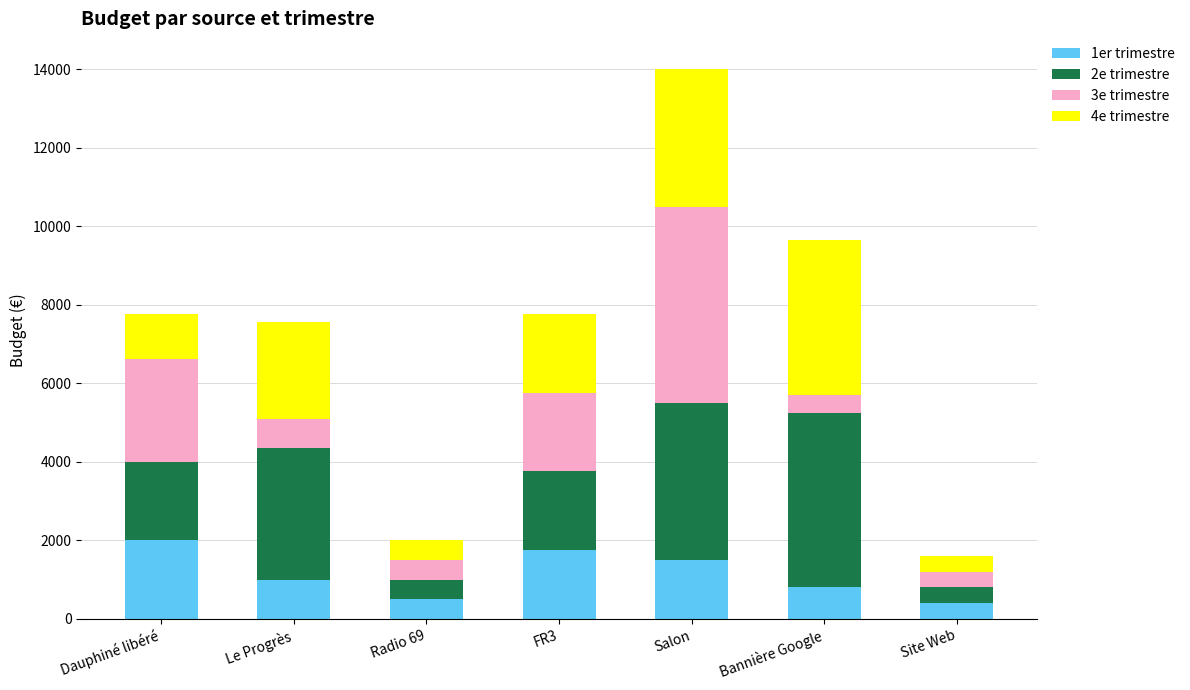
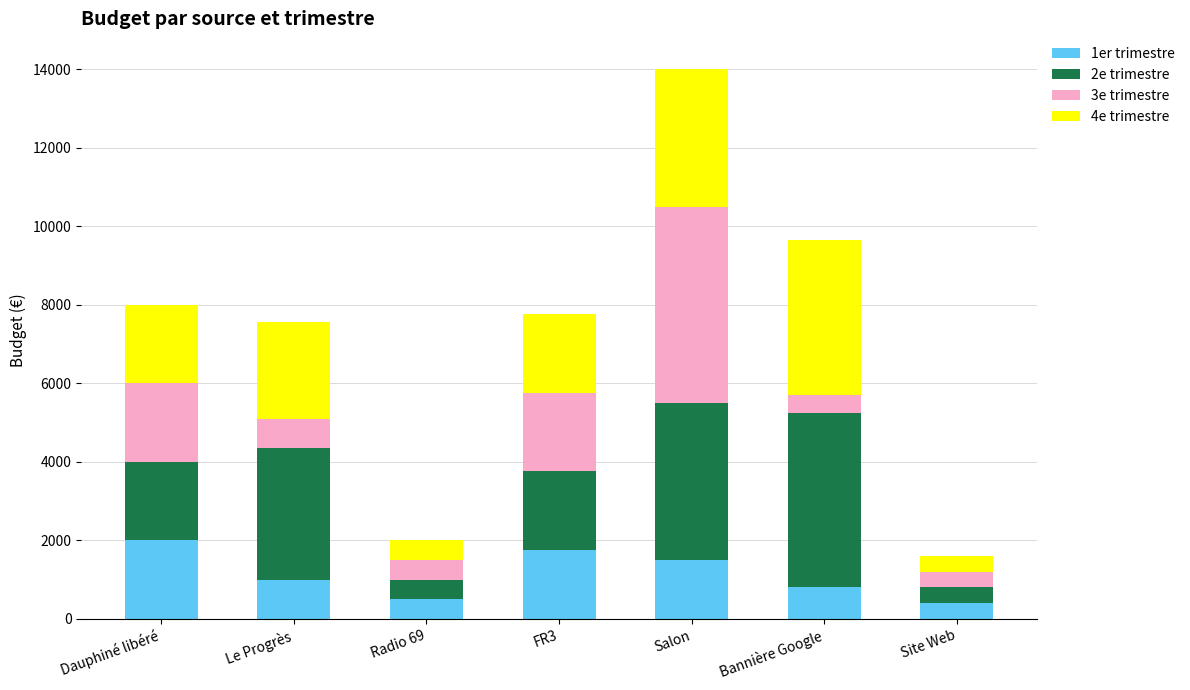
3e trimestre, Dauphiné libéré: 2600 -> 2000
4e trimestre, Dauphiné libéré: 1100 -> 2000
